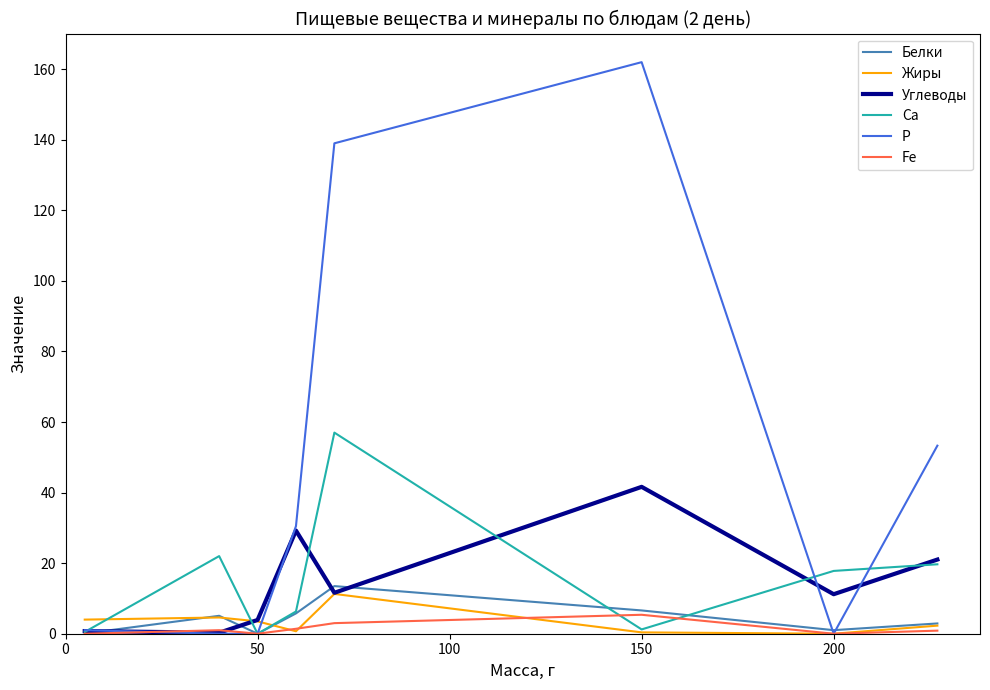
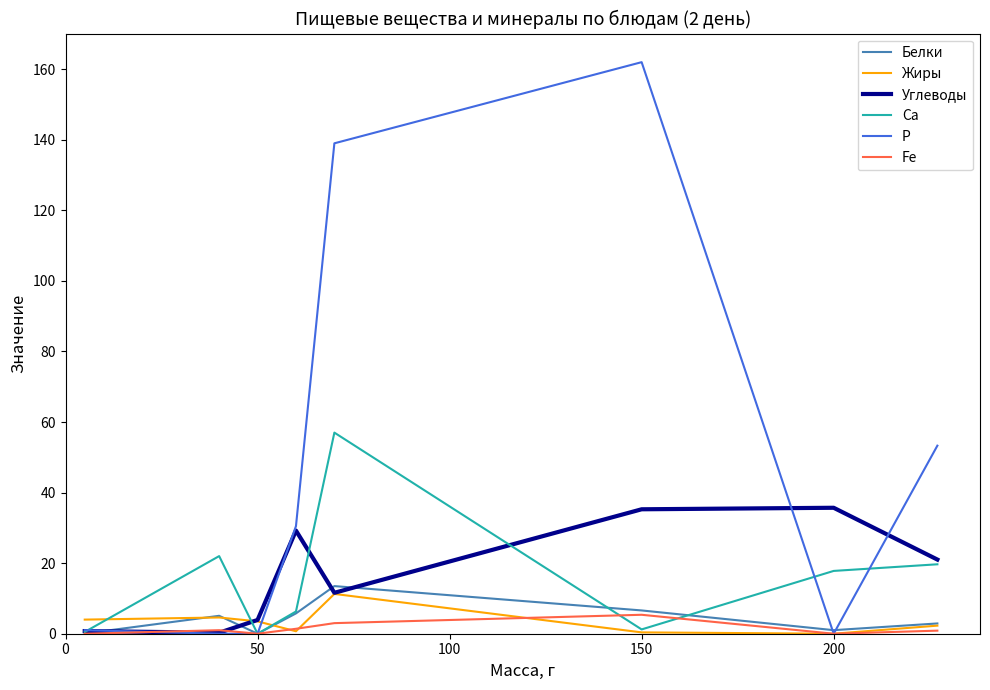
Углеводы, 150: 42 -> 35
Углеводы, 200: 11 -> 36
